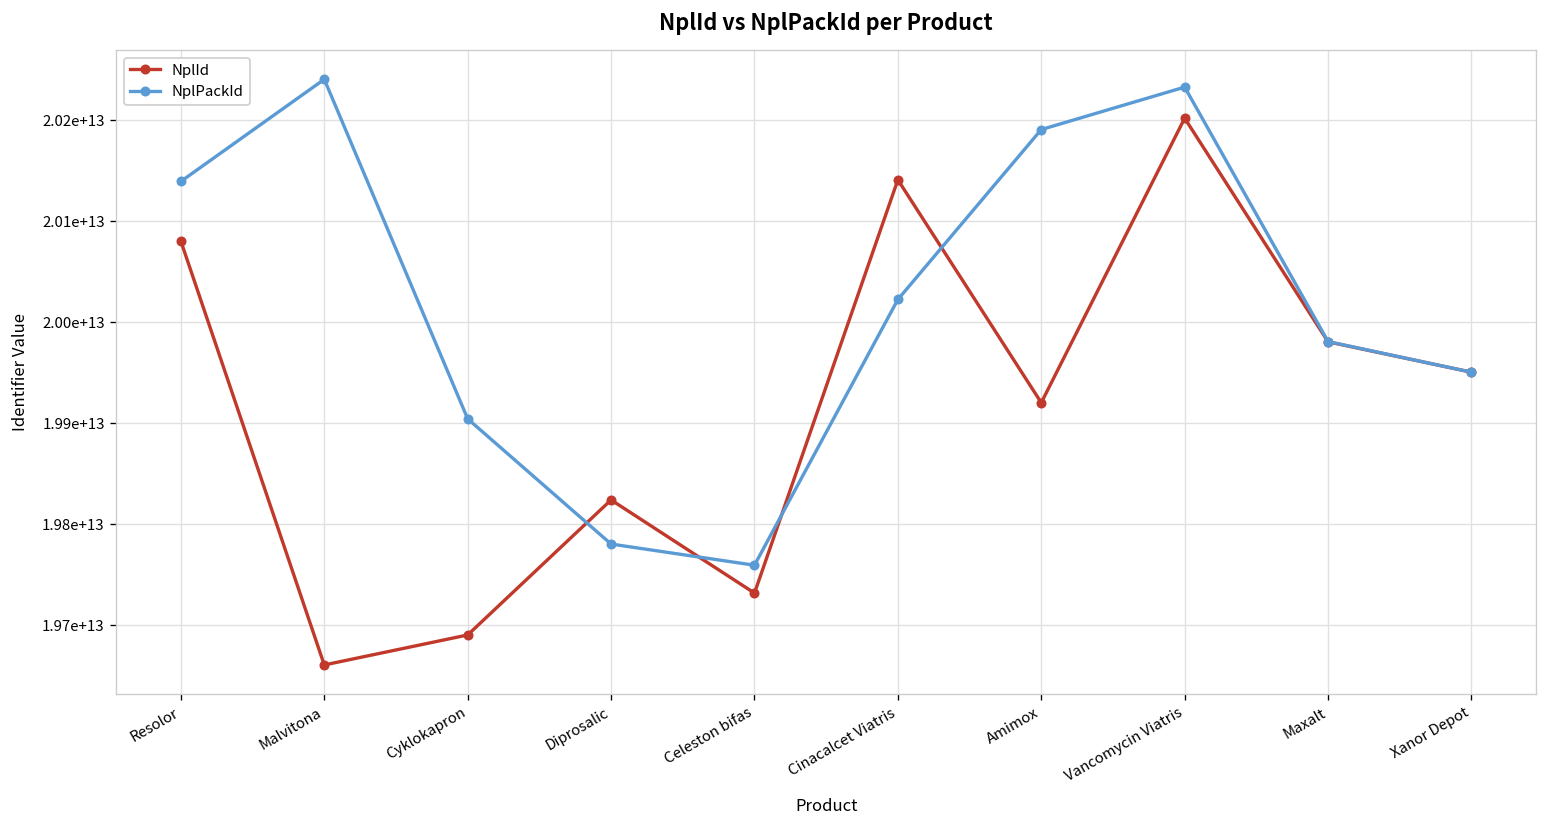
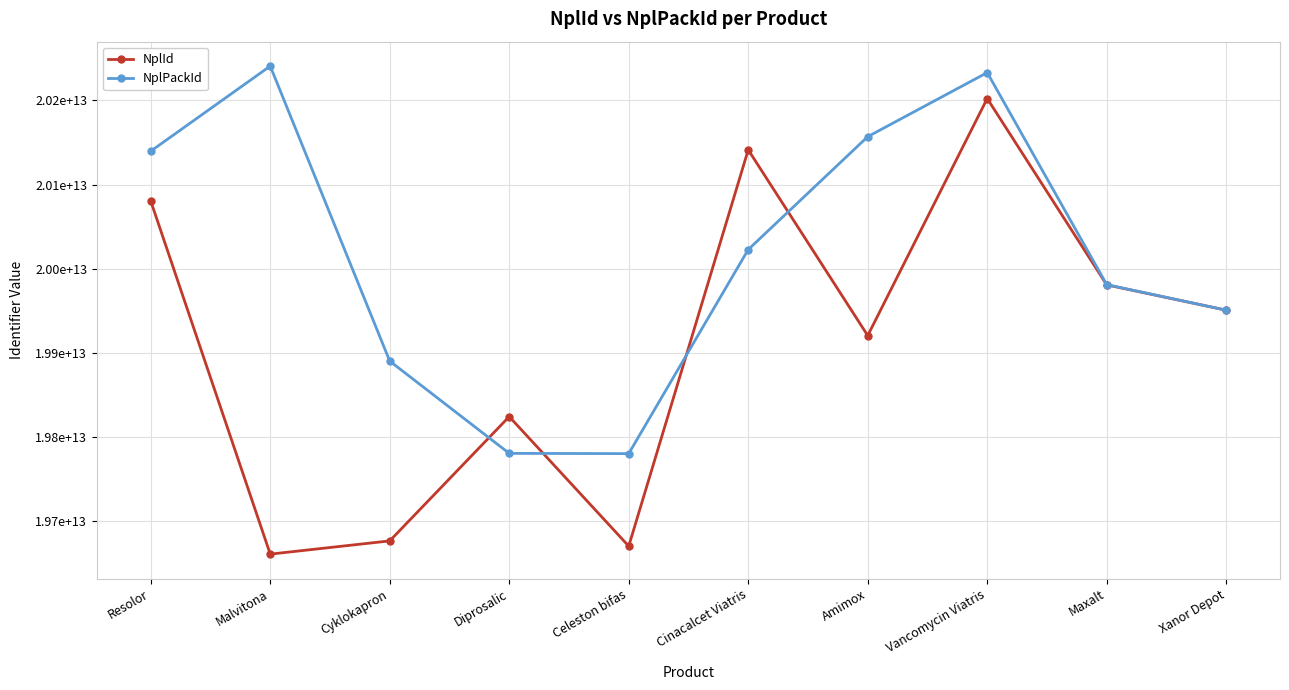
NplId, Cyklokapron: 19690000000000 -> 19680000000000
NplPackId, Cyklokapron: 19900000000000 -> 19890000000000
NplId, Celeston bifas: 19730000000000 -> 19670000000000
NplPackId, Celeston bifas: 19760000000000 -> 19780000000000
NplPackId, Amimox: 20190000000000 -> 20160000000000
